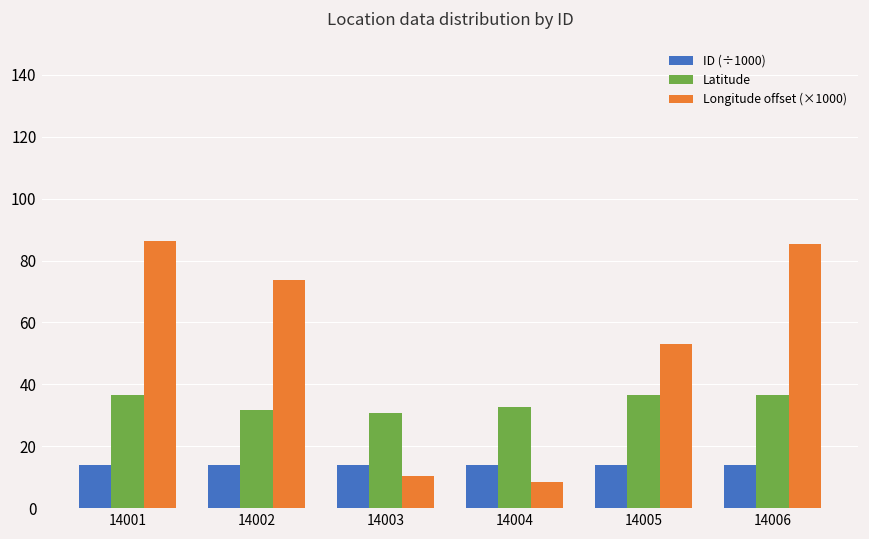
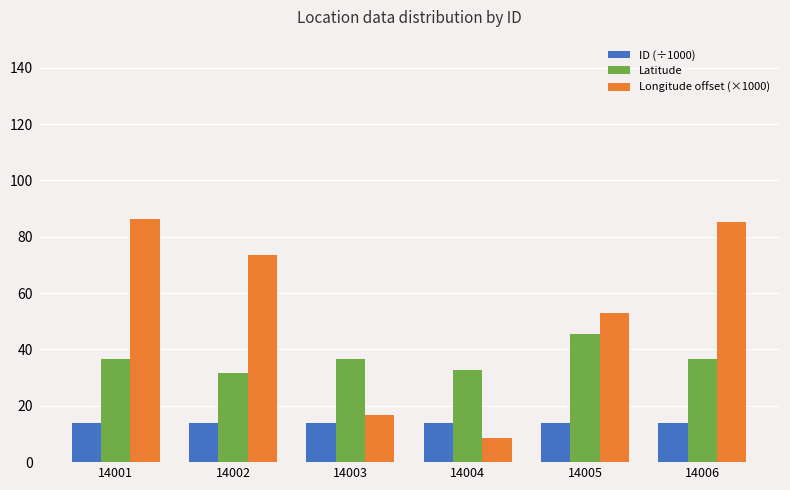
Latitude, 14003: 31 -> 36
Longitude offset (×1000), 14003: 11 -> 17
Latitude, 14005: 36 -> 45
